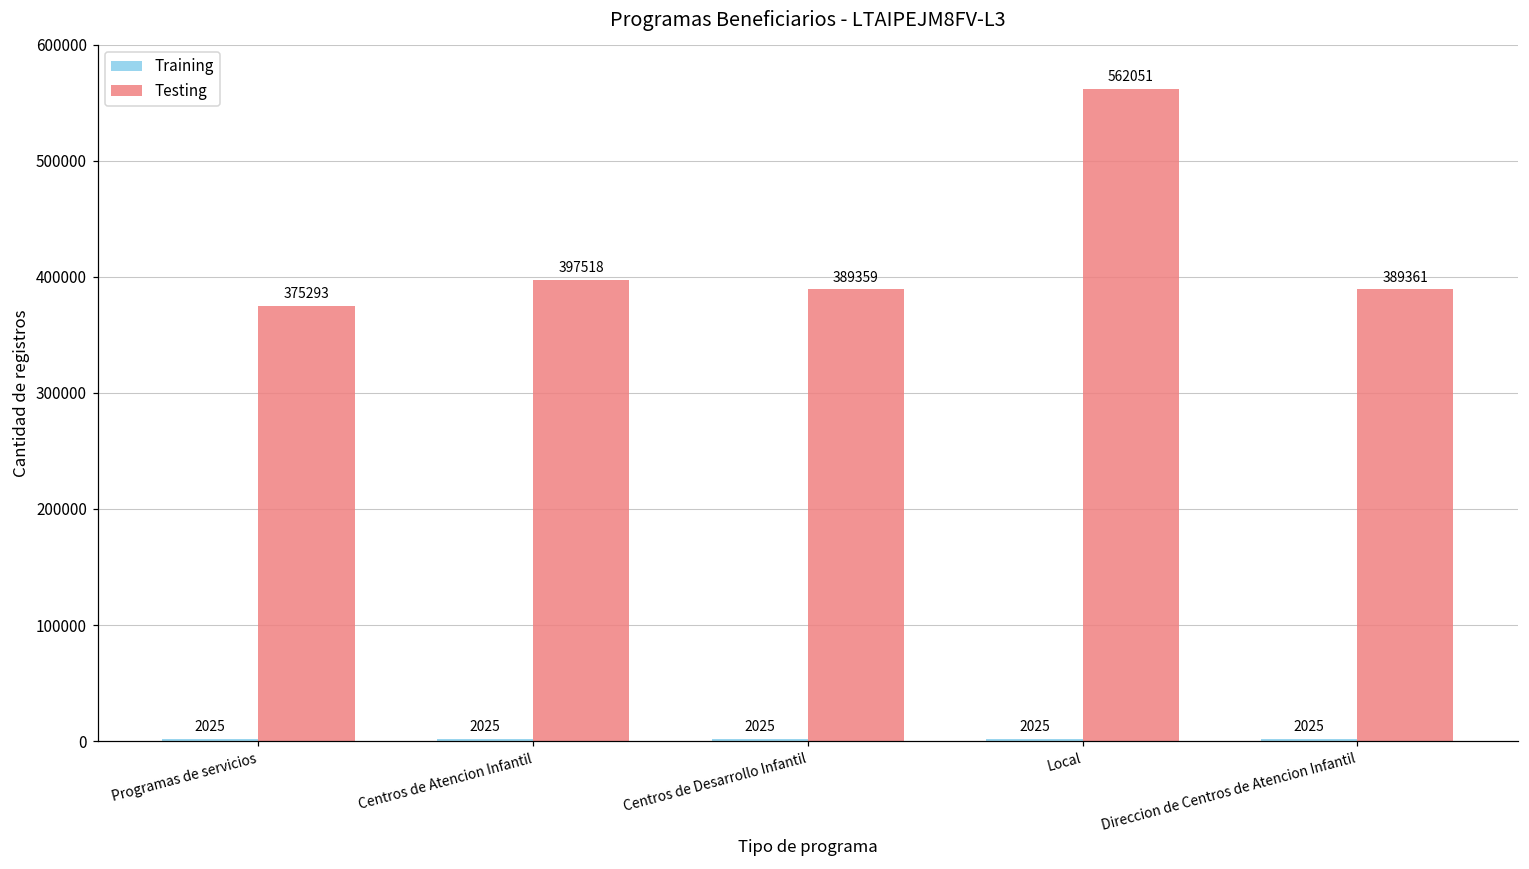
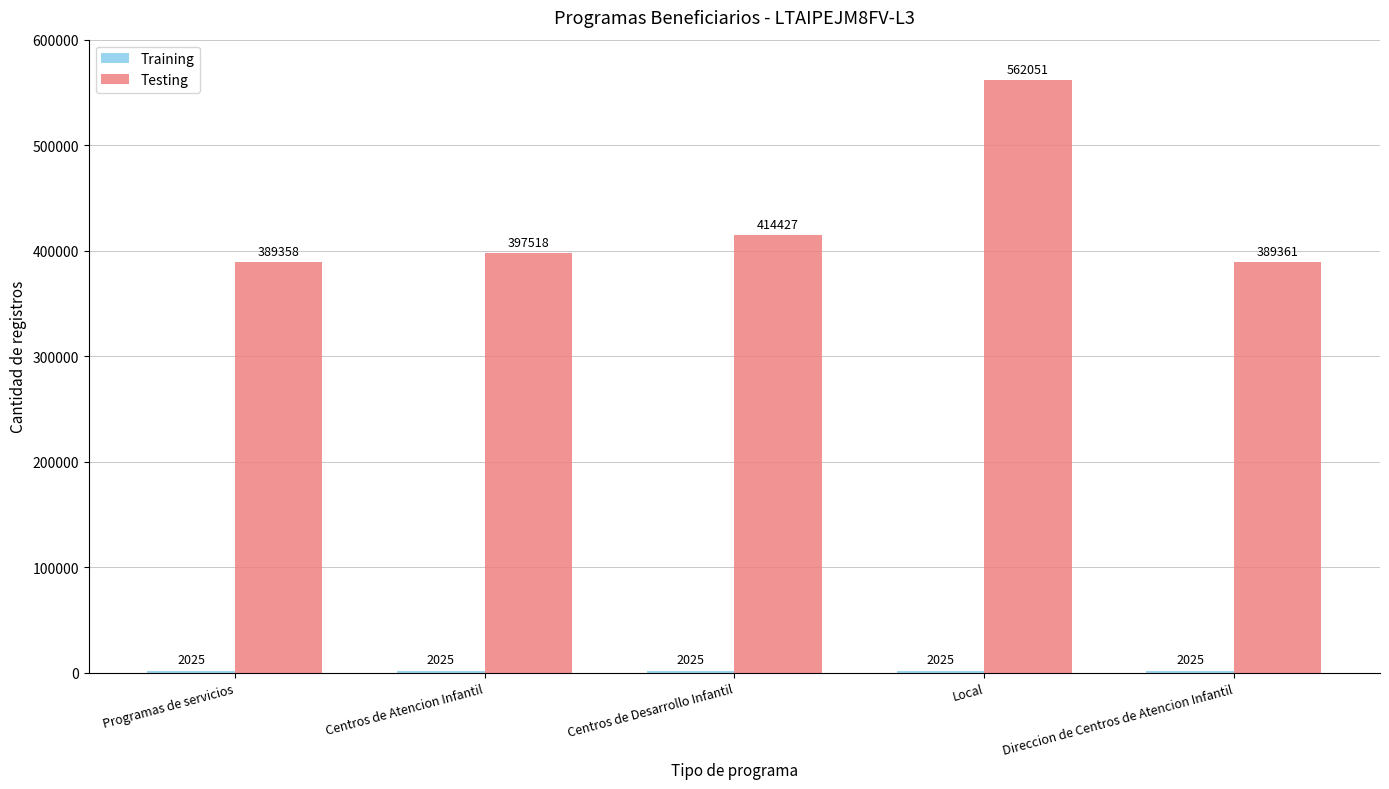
Testing, Programas de servicios: 375293 -> 389358
Testing, Centros de Desarrollo Infantil: 389359 -> 414427
